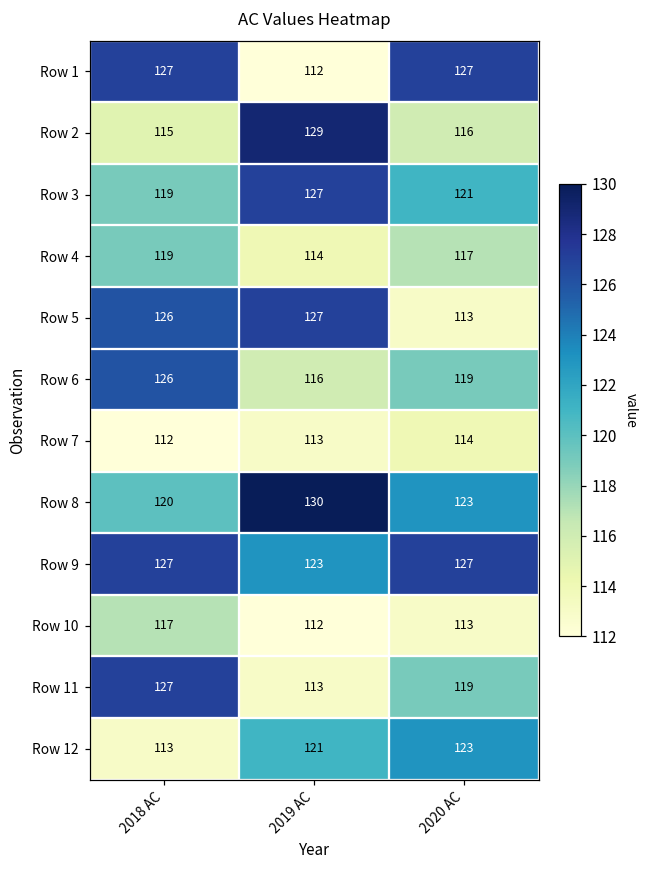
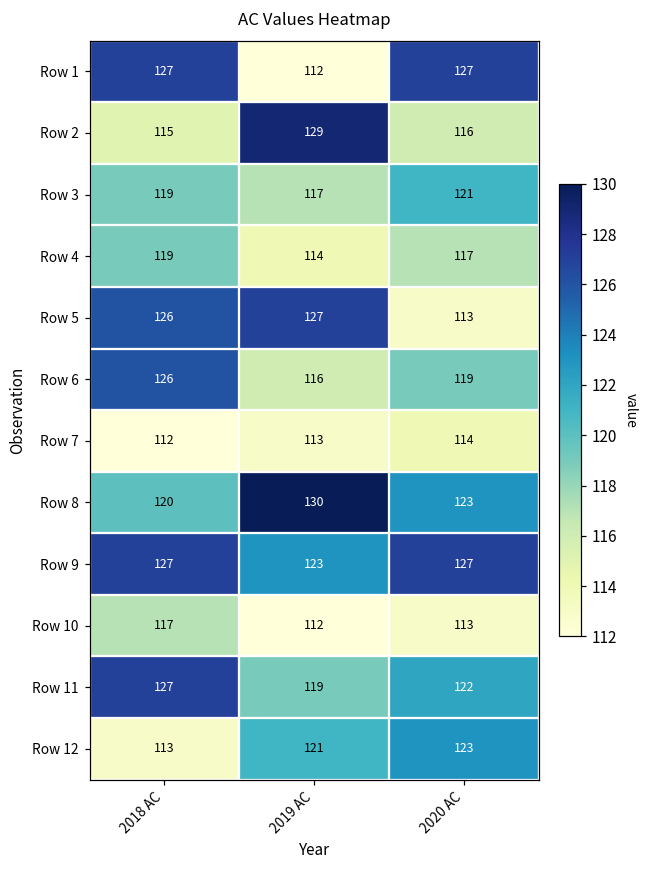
Row 3, 2019 AC: 127 -> 117
Row 11, 2019 AC: 113 -> 119
Row 11, 2020 AC: 119 -> 122
